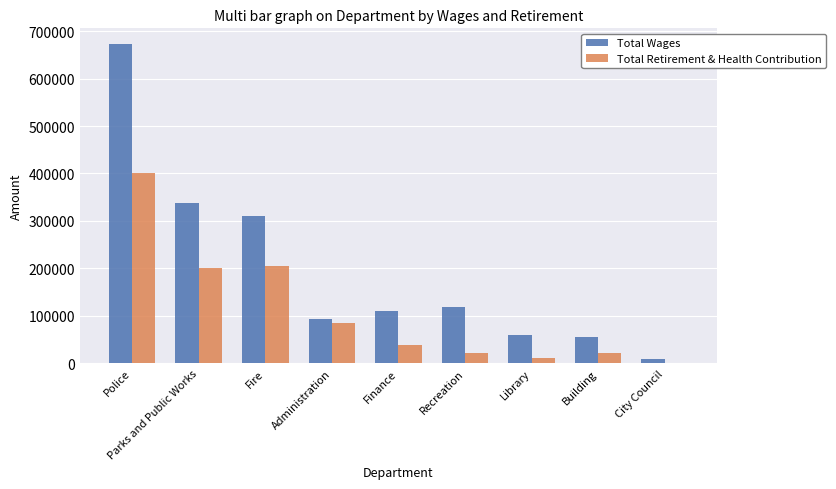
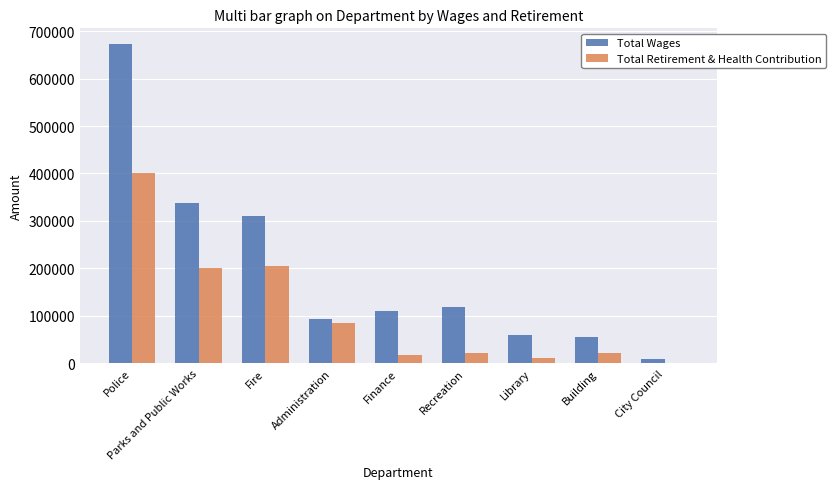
Total Retirement & Health Contribution, Finance: 40000 -> 20000
